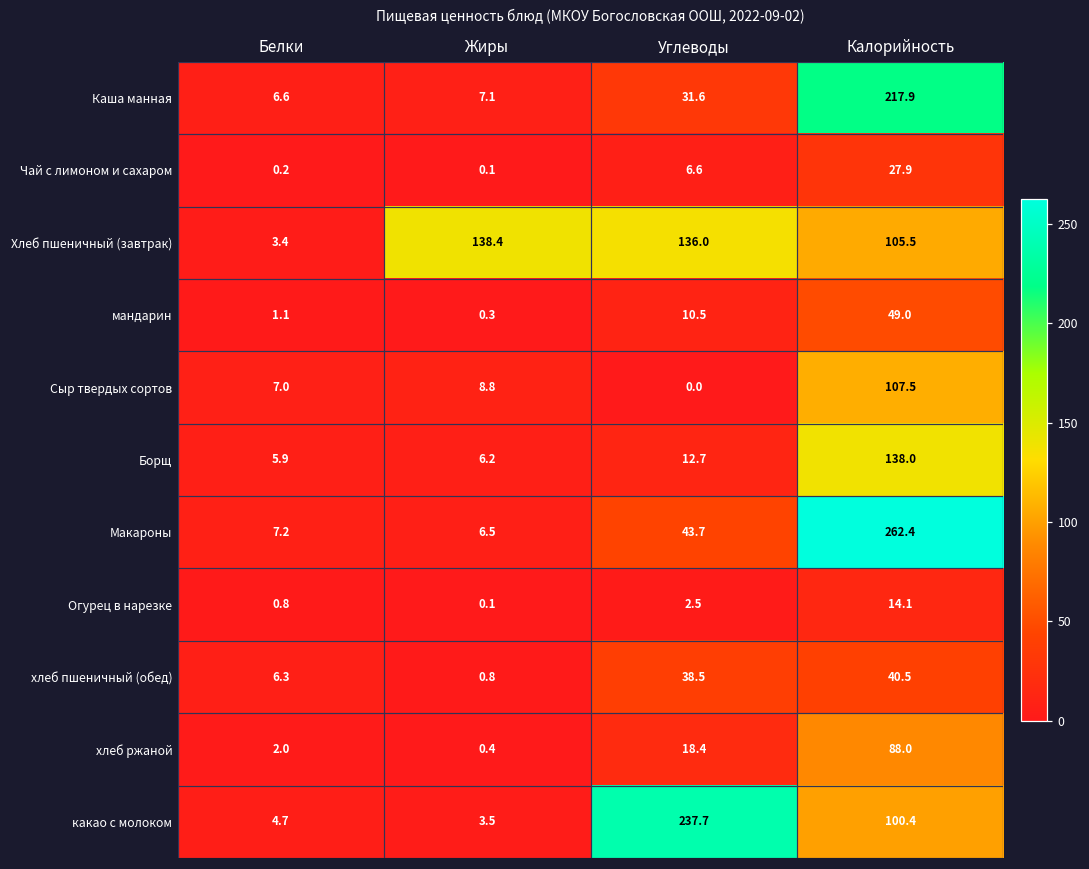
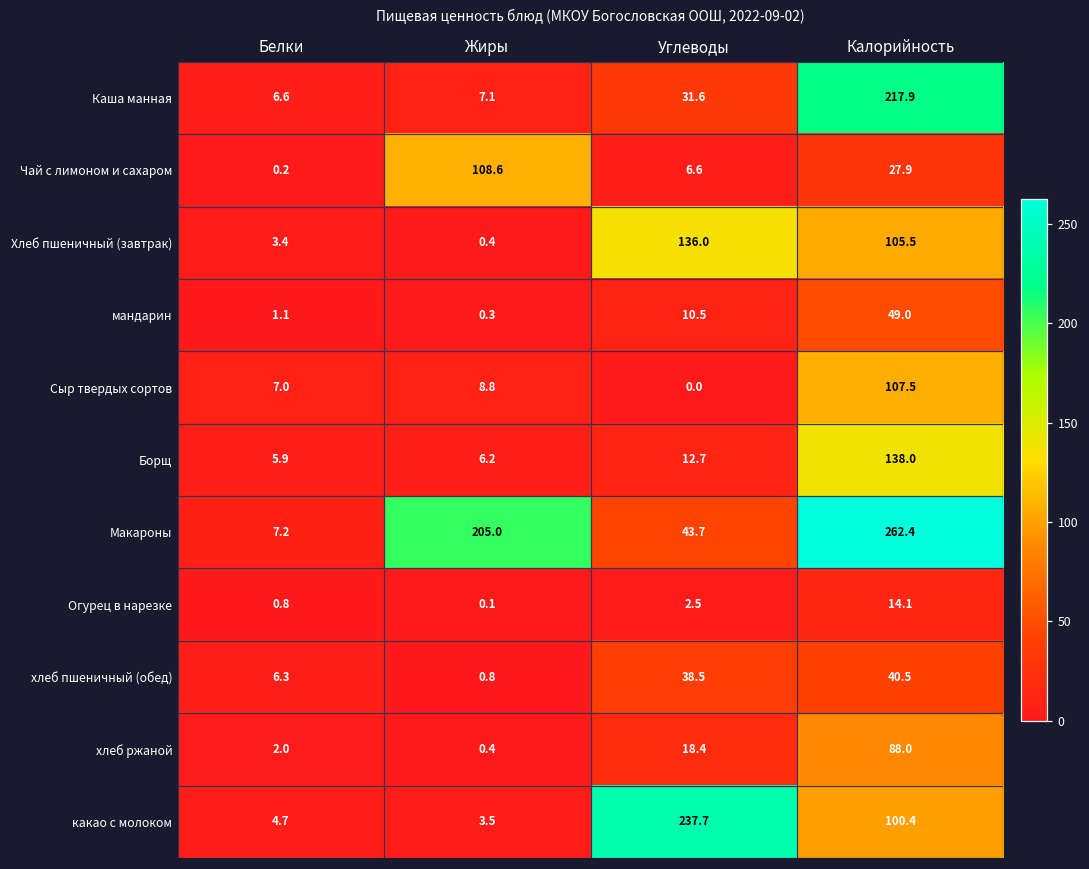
Чай с лимоном и сахаром, Жиры: 0.1 -> 108.6
Хлеб пшеничный (завтрак), Жиры: 138.4 -> 0.4
Макароны, Жиры: 6.5 -> 205.0
